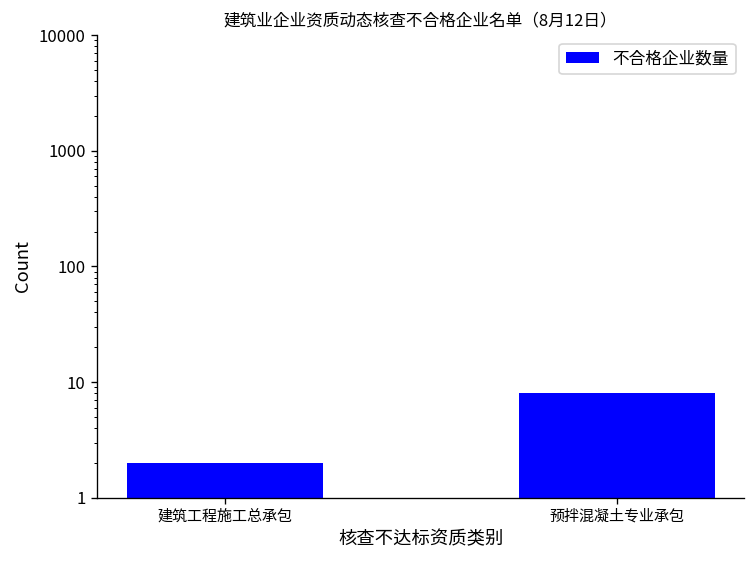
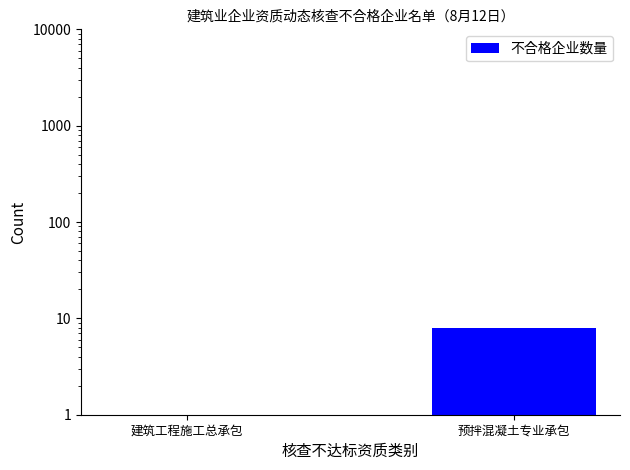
建筑工程施工总承包: 2 -> 1
